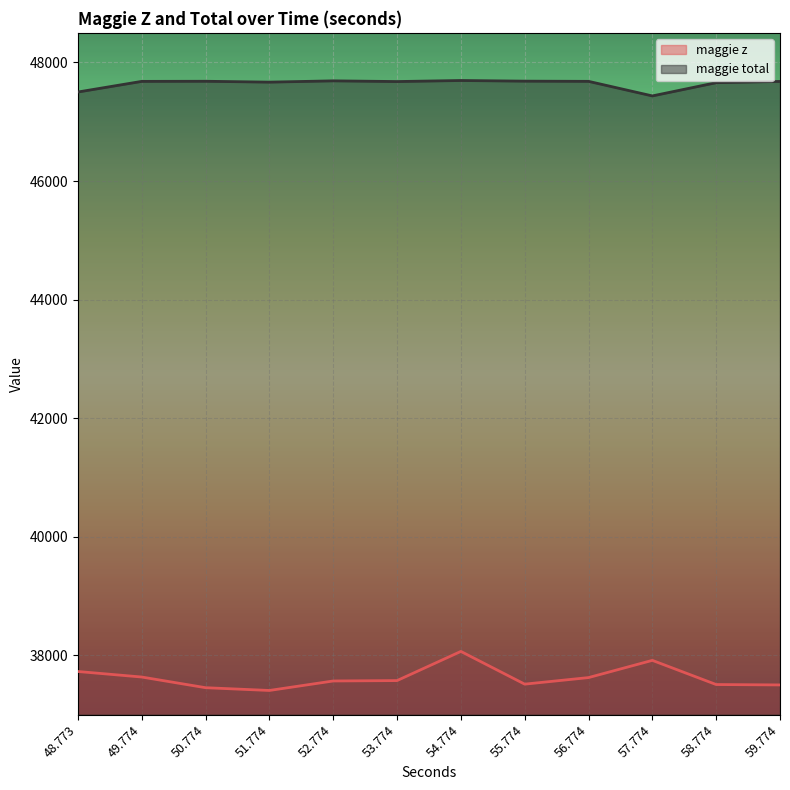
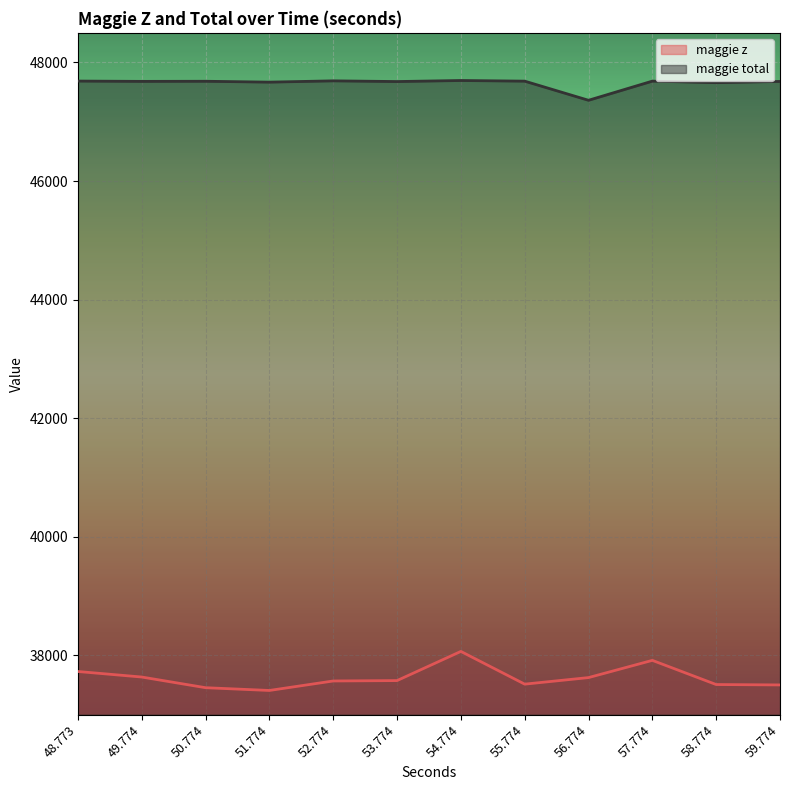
maggie total, 48.773: 47500 -> 47700
maggie total, 56.774: 47700 -> 47400
maggie total, 57.774: 47400 -> 47700
